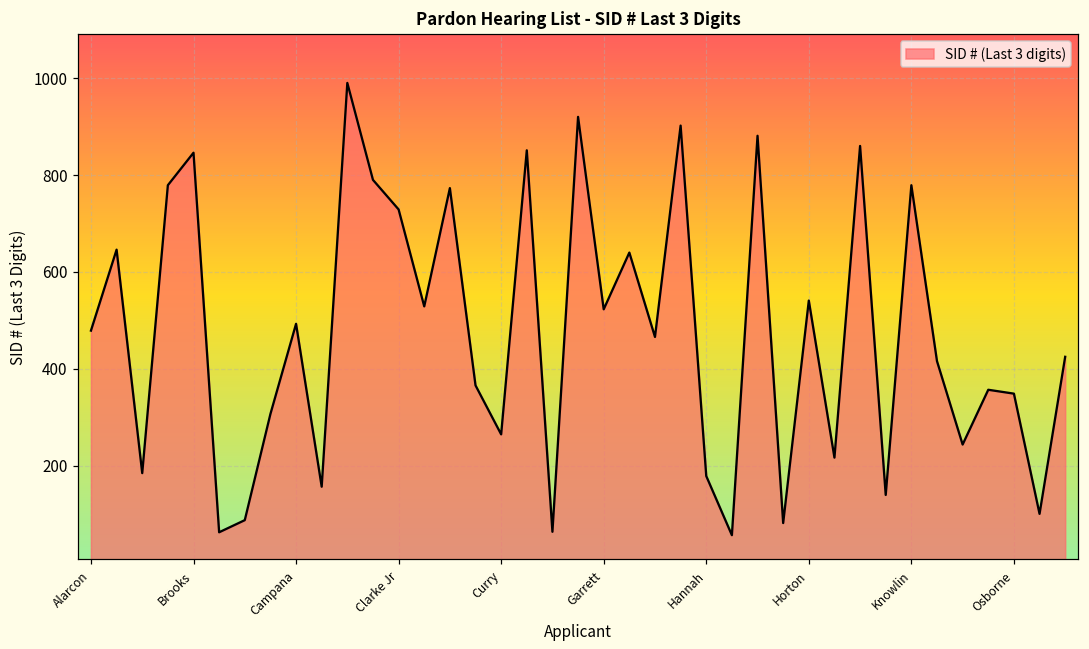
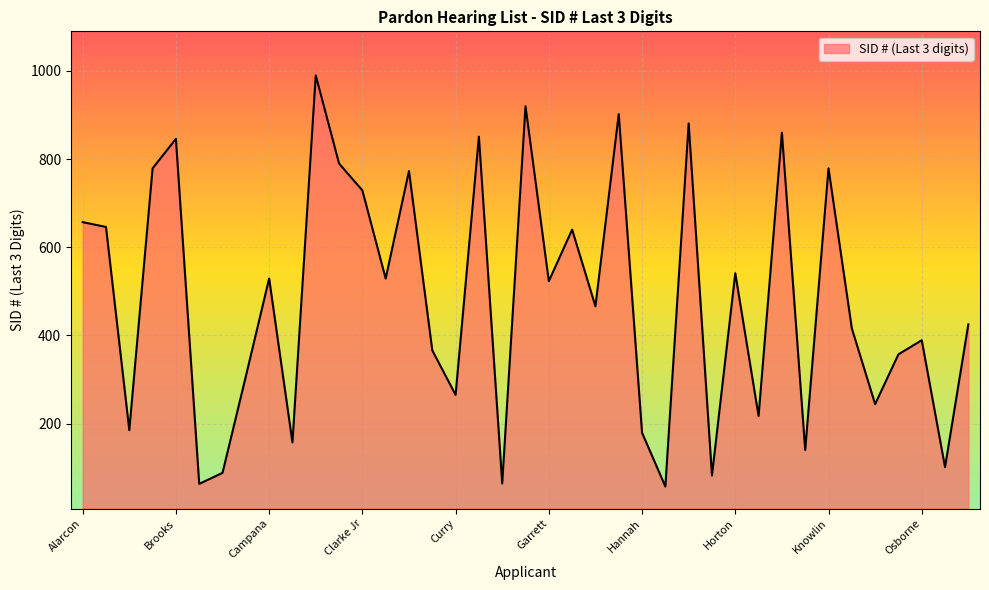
Alarcon: 480 -> 660
Campana: 490 -> 530
Osborne: 350 -> 390
